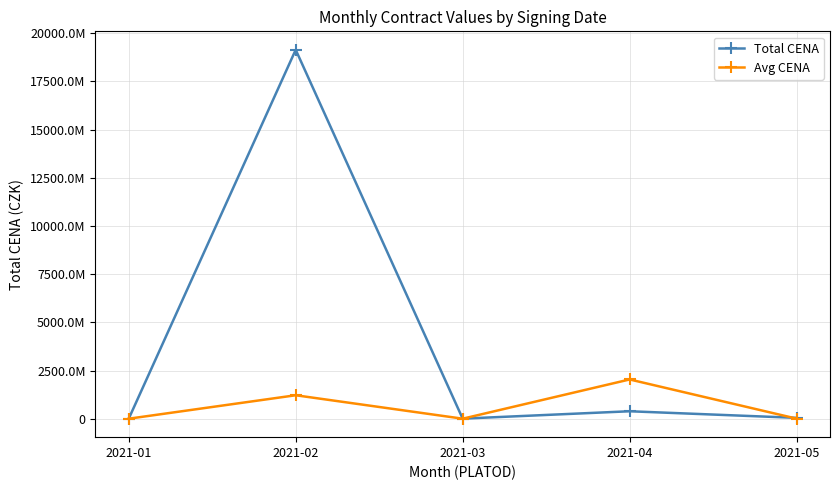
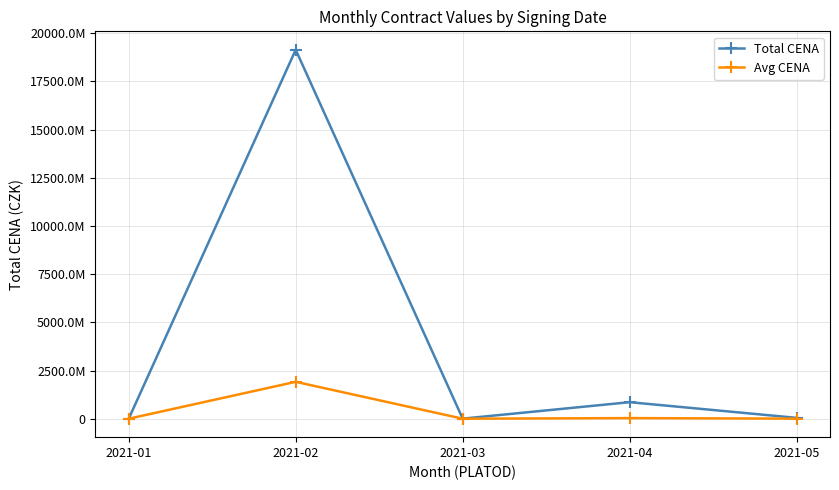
Avg CENA, 2021-02: 1200000000 -> 1900000000
Total CENA, 2021-04: 400000000 -> 900000000
Avg CENA, 2021-04: 2000000000 -> 0
